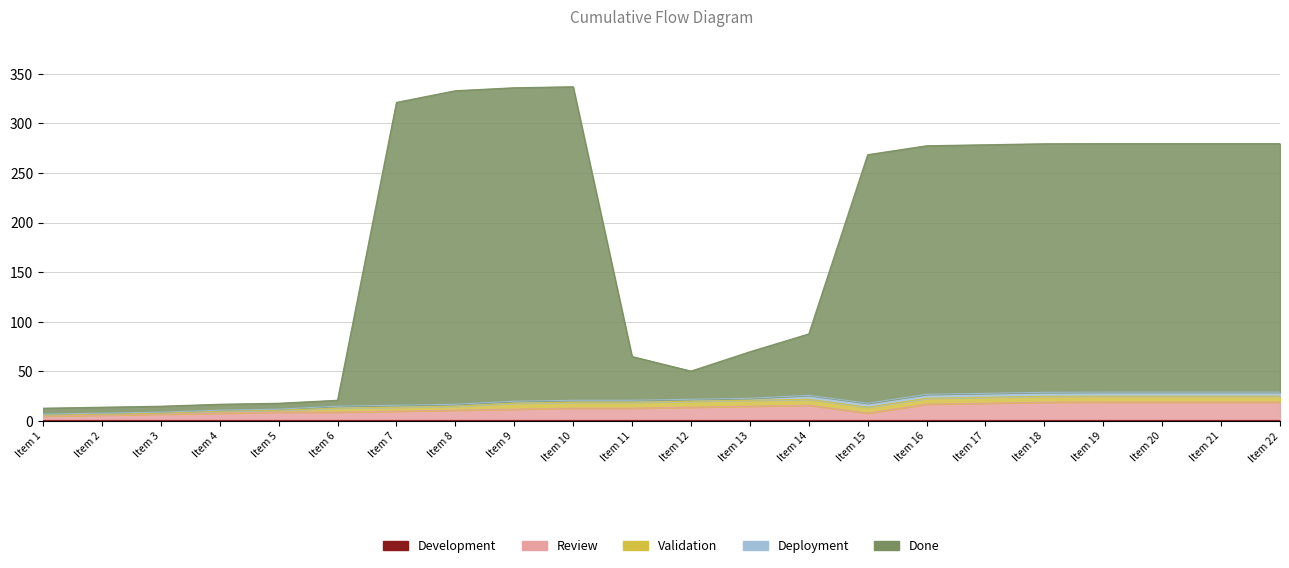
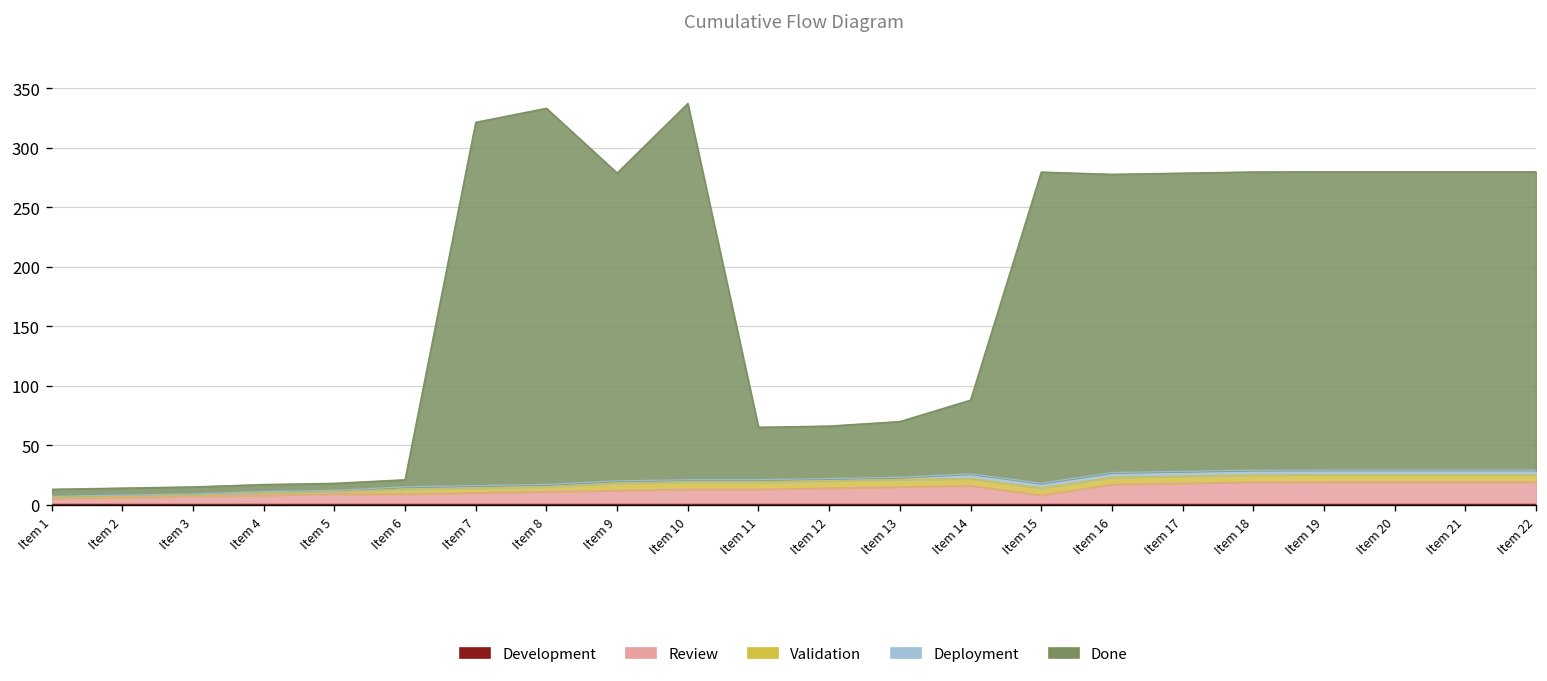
Done, Item 9: 320 -> 260
Done, Item 12: 30 -> 40
Done, Item 15: 250 -> 260
